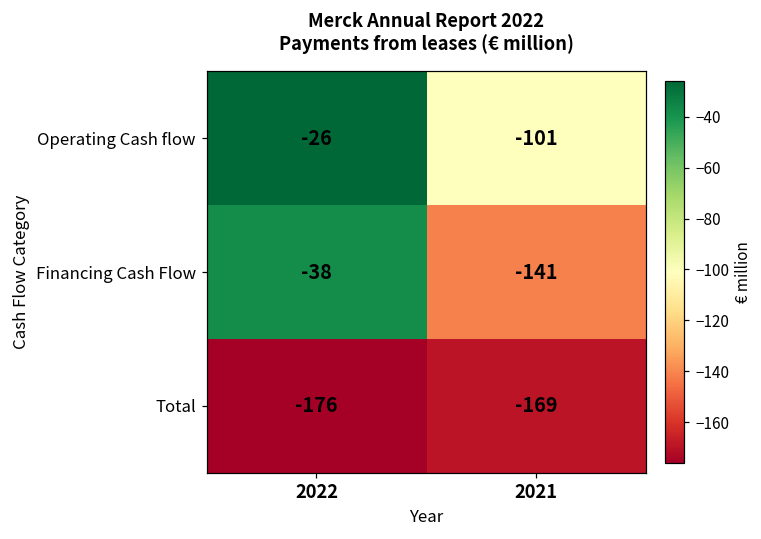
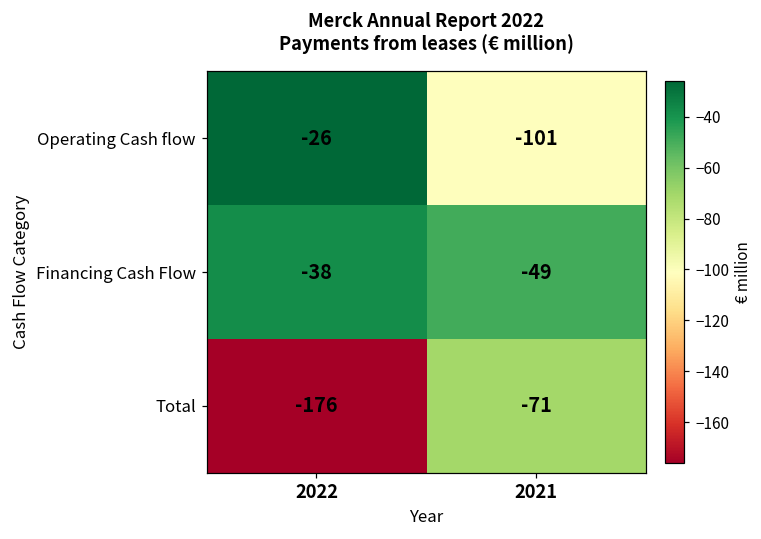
Financing Cash Flow, 2021: -141 -> -49
Total, 2021: -169 -> -71
